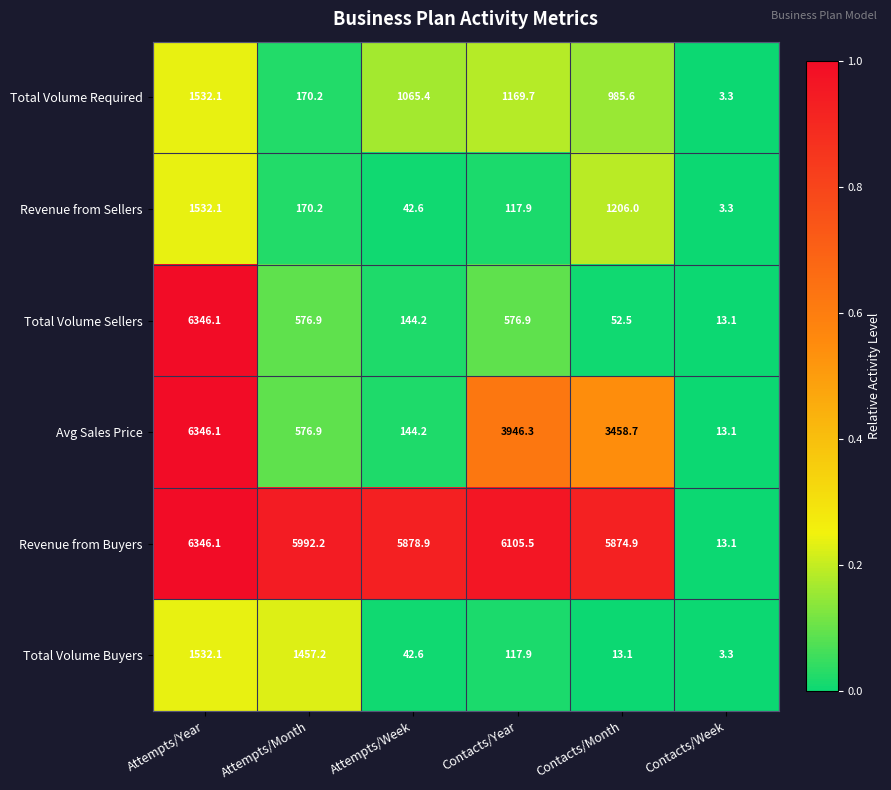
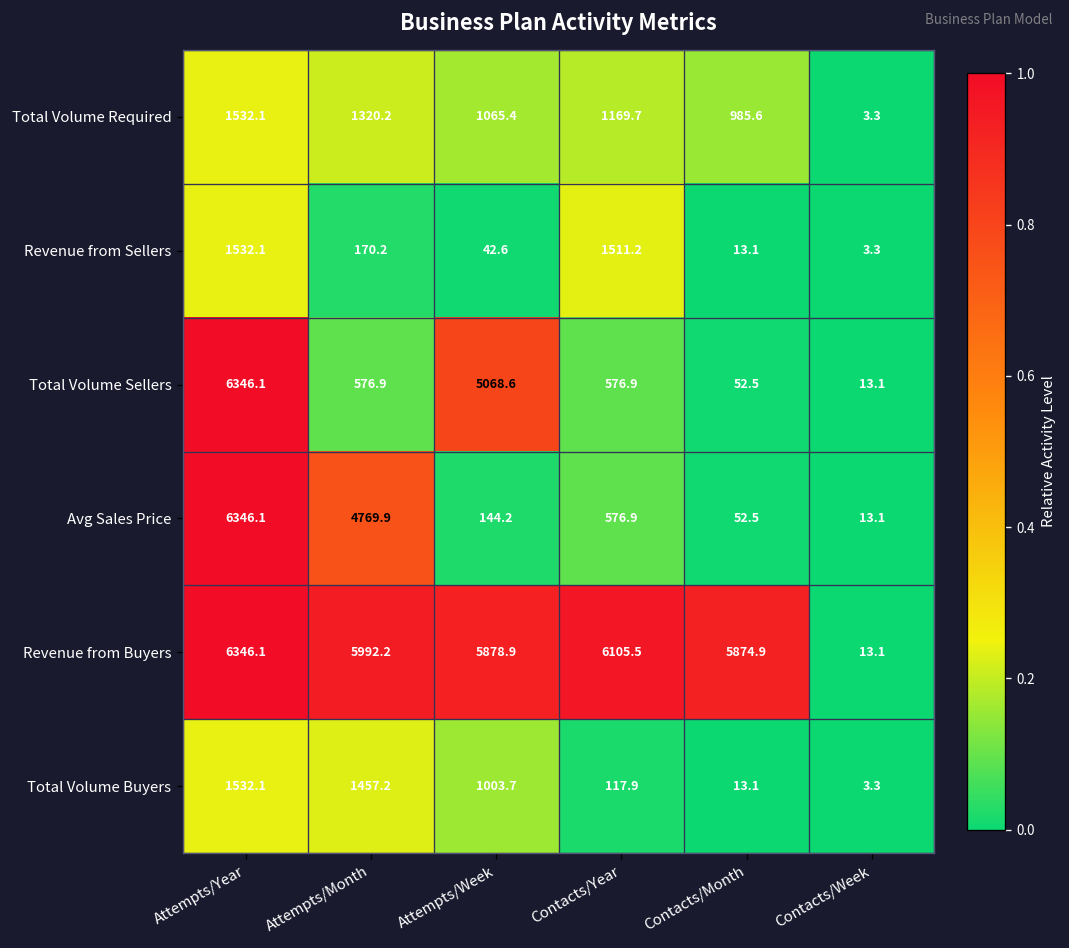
Total Volume Required, Attempts/Month: 170.2 -> 1320.2
Revenue from Sellers, Contacts/Year: 117.9 -> 1511.2
Revenue from Sellers, Contacts/Month: 1206.0 -> 13.1
Total Volume Sellers, Attempts/Week: 144.2 -> 5068.6
Avg Sales Price, Attempts/Month: 576.9 -> 4769.9
Avg Sales Price, Contacts/Year: 3946.3 -> 576.9
Avg Sales Price, Contacts/Month: 3458.7 -> 52.5
Total Volume Buyers, Attempts/Week: 42.6 -> 1003.7
